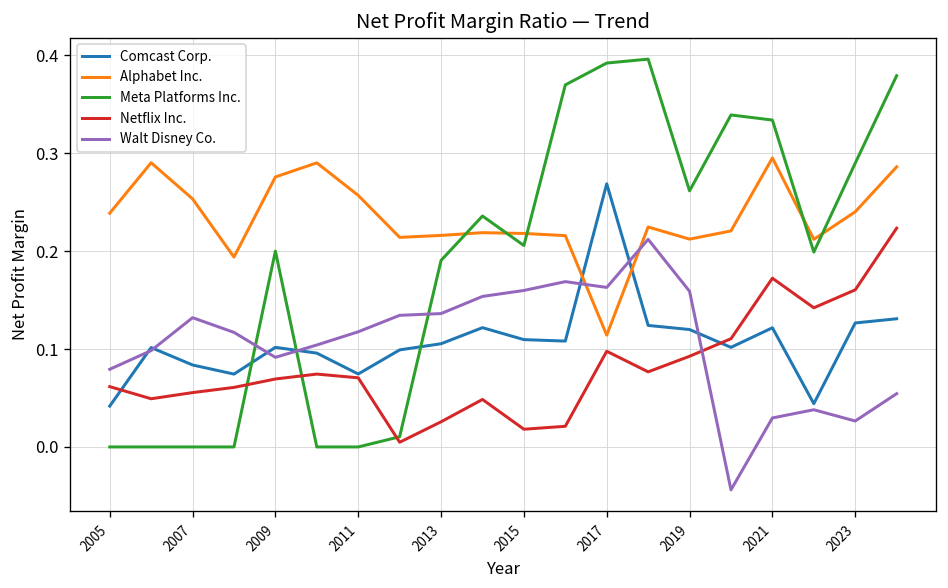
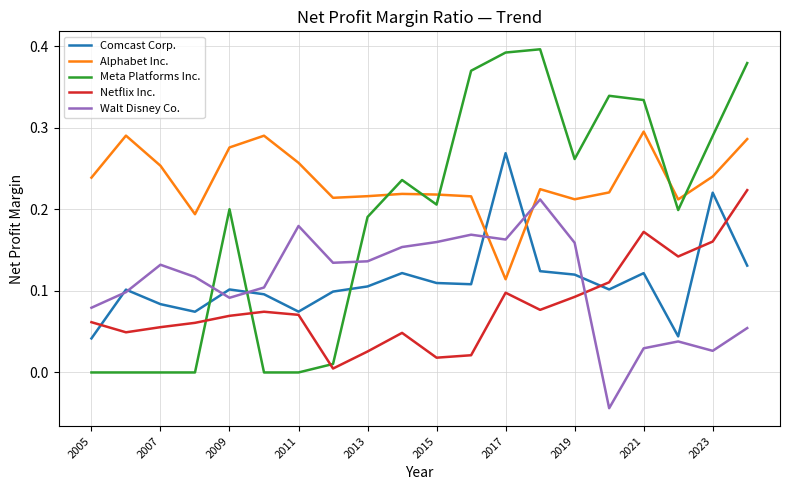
Walt Disney Co., 2011: 0.12 -> 0.18
Comcast Corp., 2023: 0.13 -> 0.22
